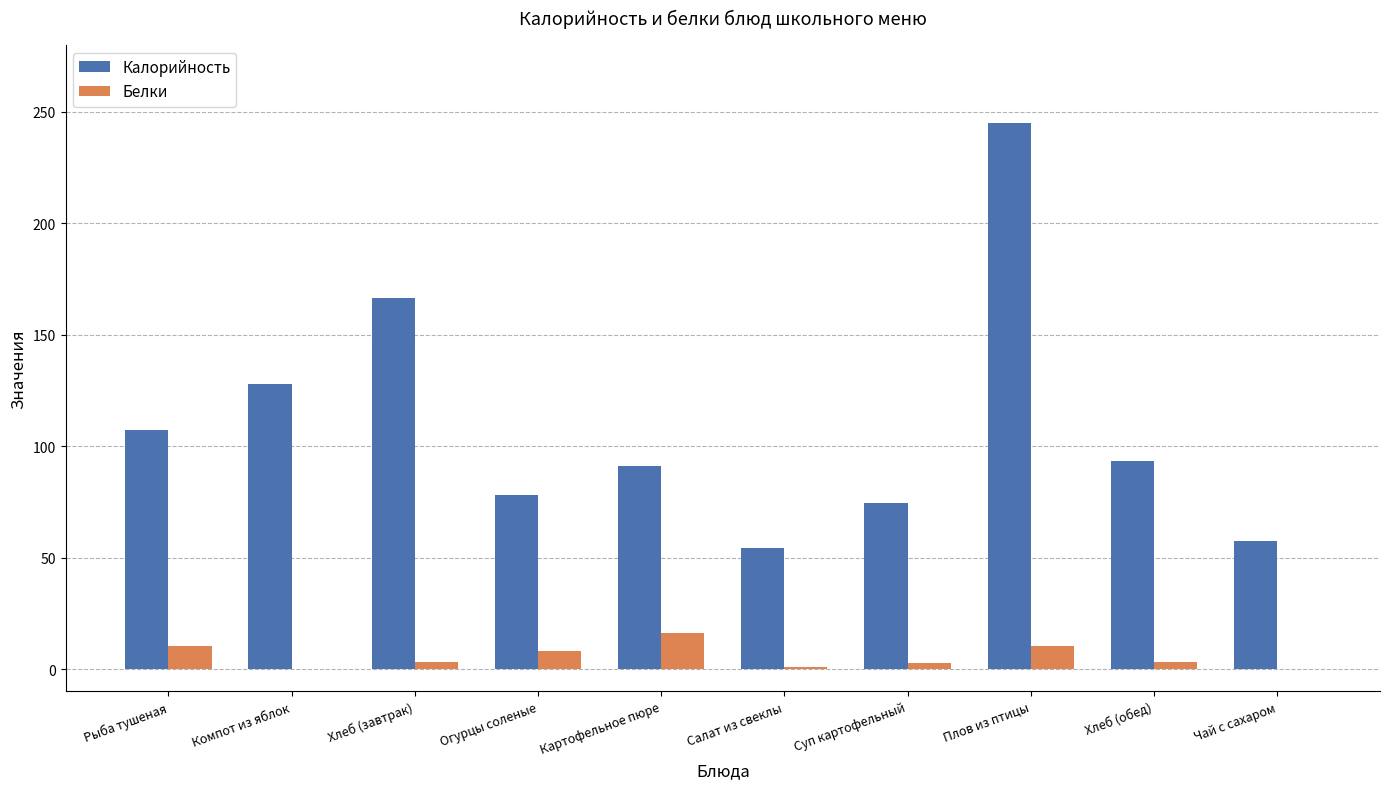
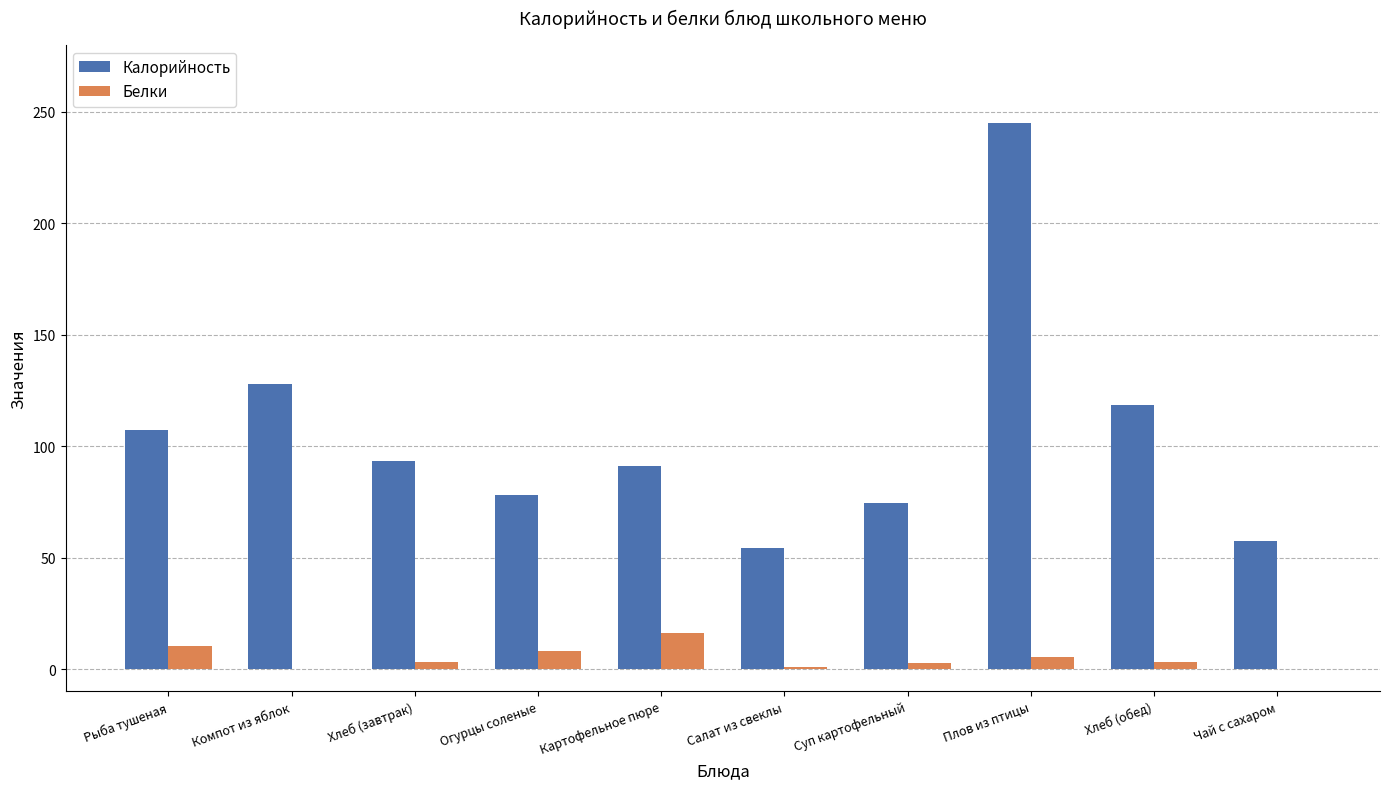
Калорийность, Хлеб (завтрак): 166 -> 93
Белки, Плов из птицы: 10 -> 6
Калорийность, Хлеб (обед): 93 -> 119
